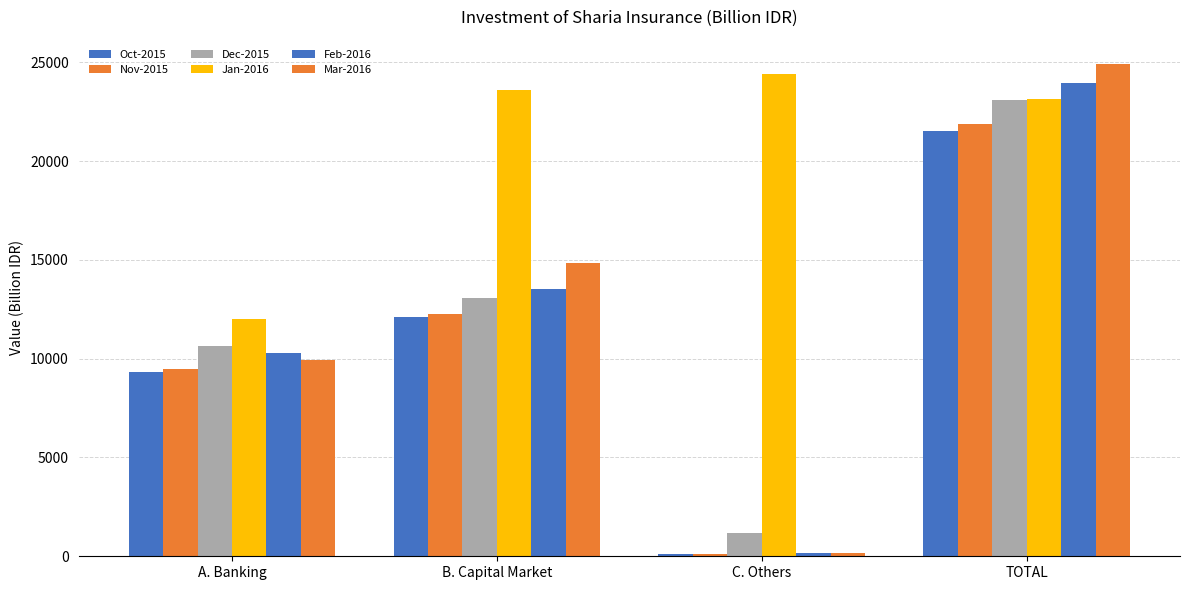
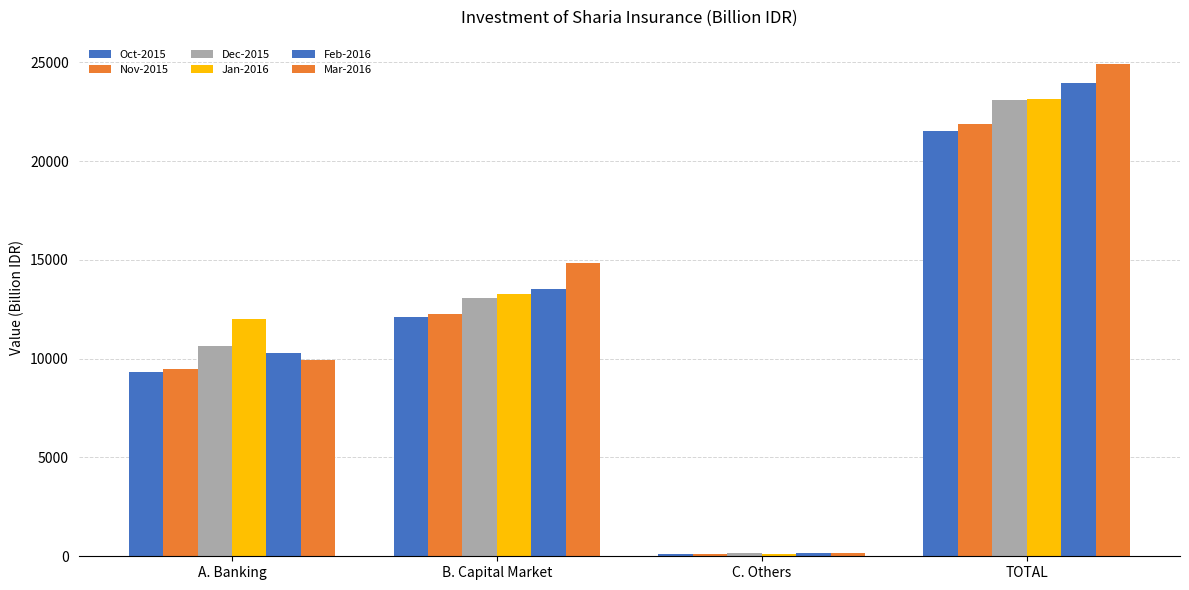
Jan-2016, B. Capital Market: 23600 -> 13300
Dec-2015, C. Others: 1200 -> 100
Jan-2016, C. Others: 24400 -> 100
